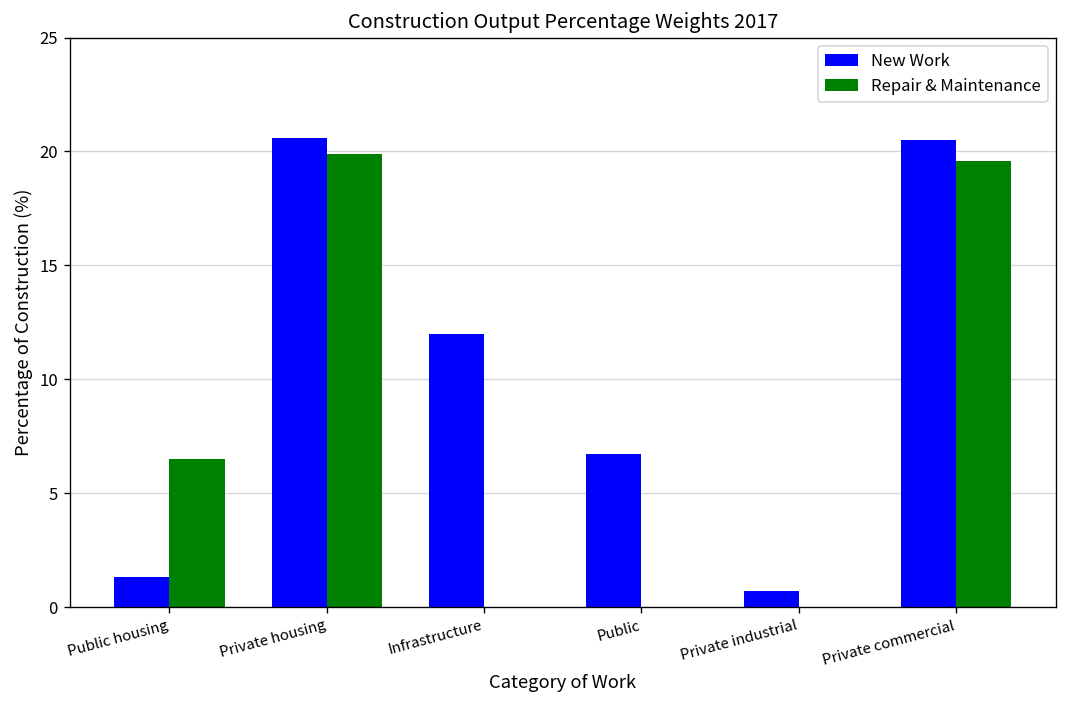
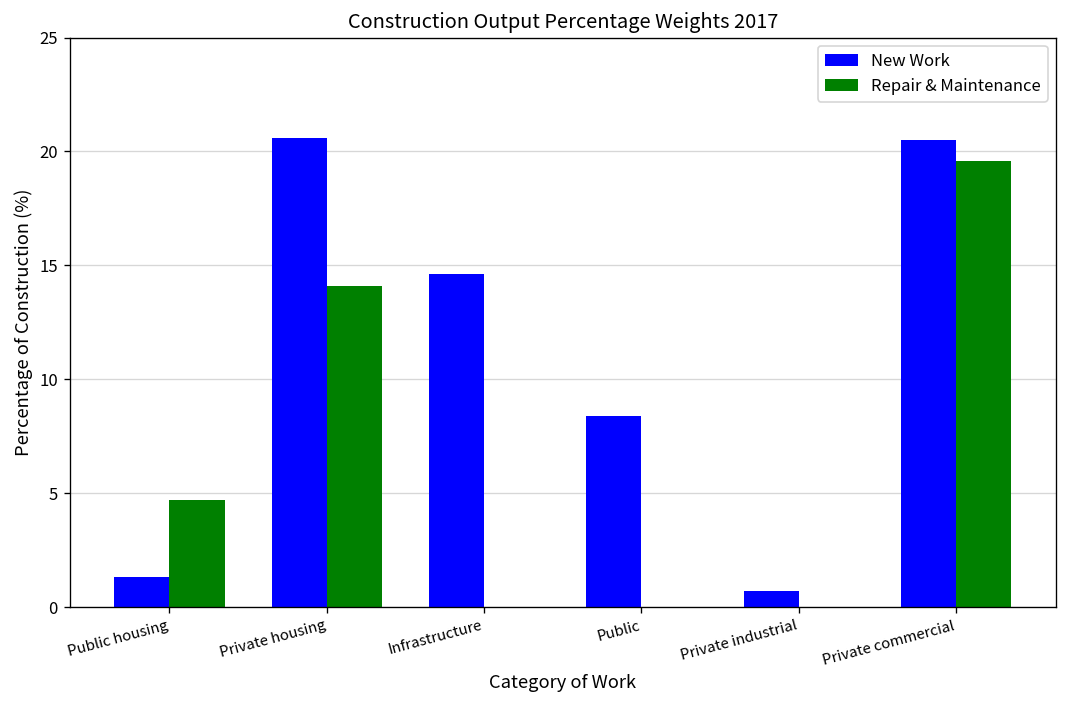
Repair & Maintenance, Public housing: 6.5 -> 4.7
Repair & Maintenance, Private housing: 19.9 -> 14.1
New Work, Infrastructure: 12.0 -> 14.6
New Work, Public: 6.7 -> 8.4
